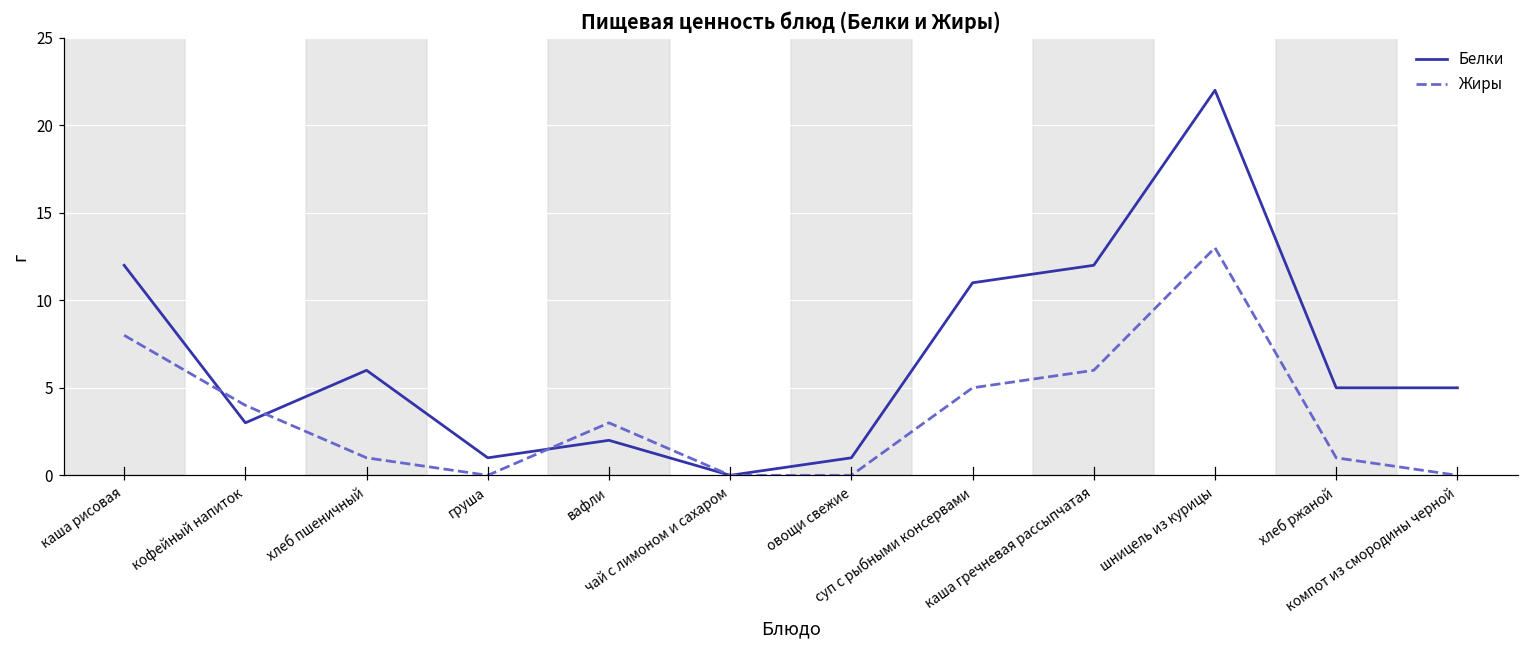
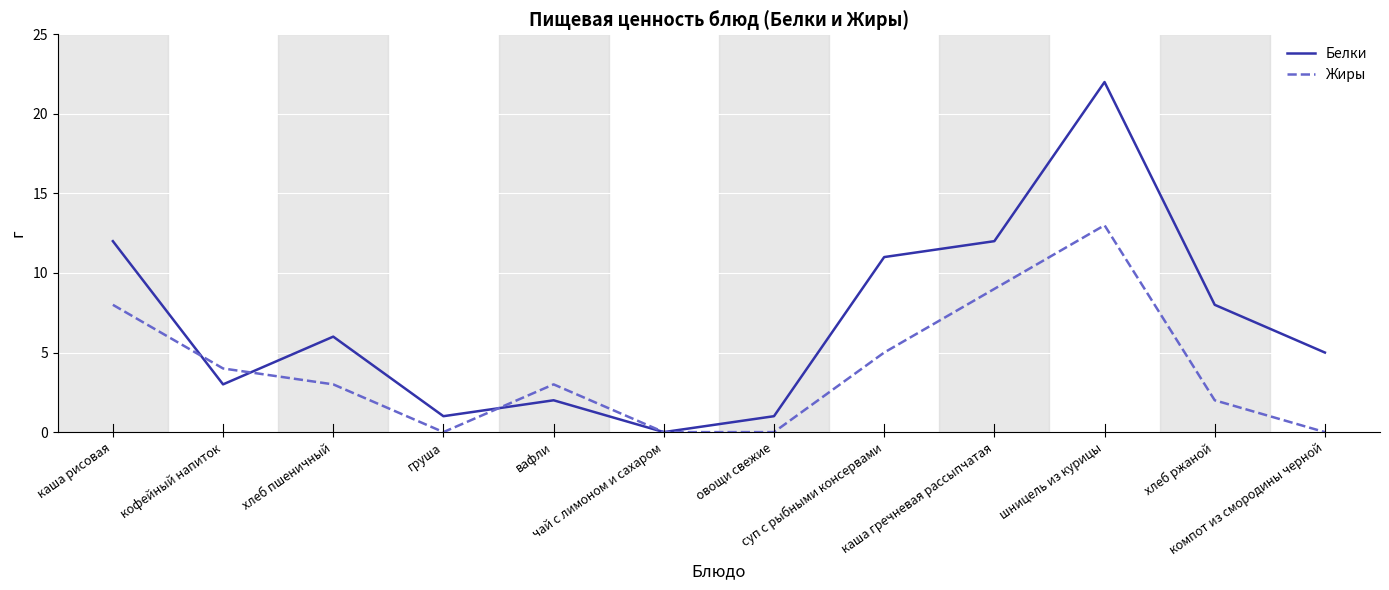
Жиры, хлеб пшеничный: 1 -> 3
Жиры, каша гречневая рассыпчатая: 6 -> 9
Белки, хлеб ржаной: 5 -> 8
Жиры, хлеб ржаной: 1 -> 2
